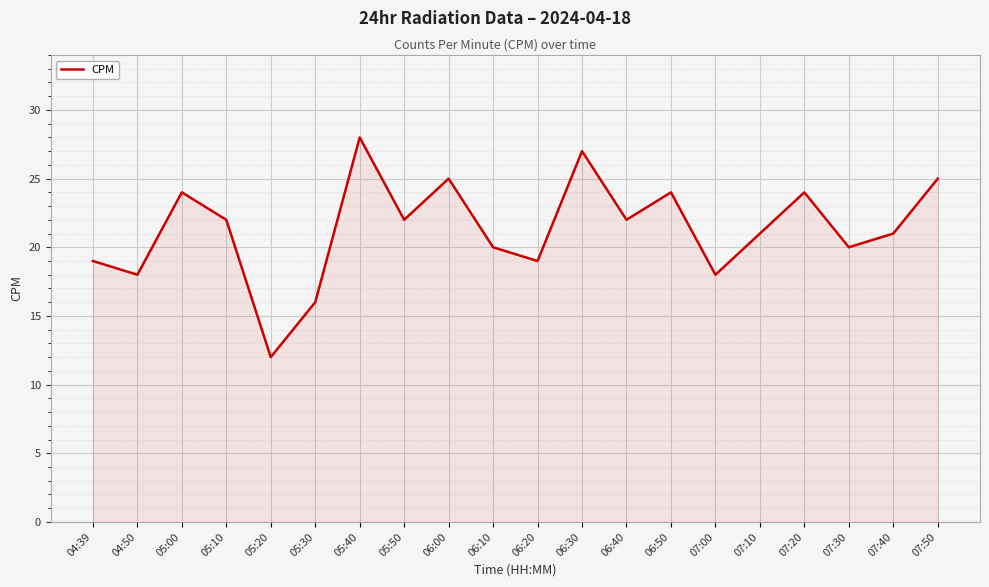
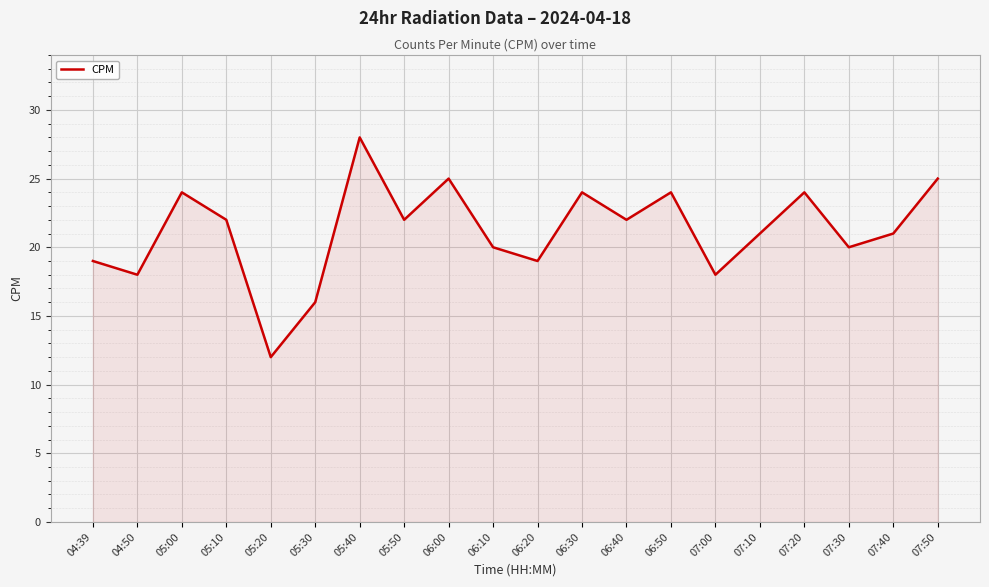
06:30: 27 -> 24
